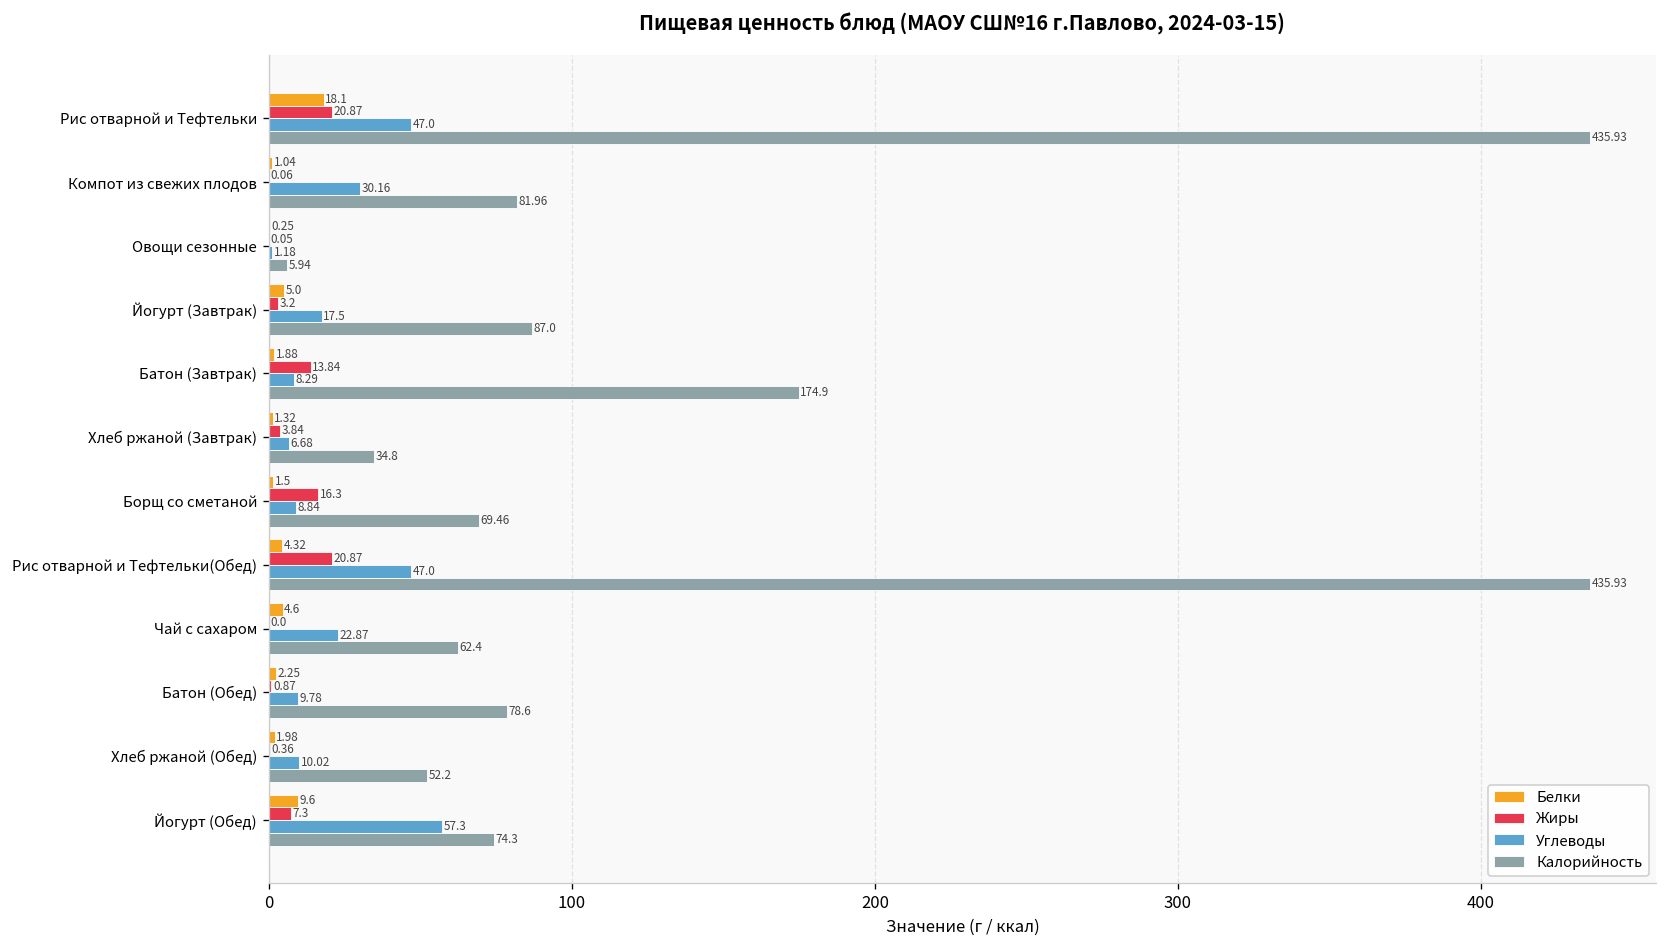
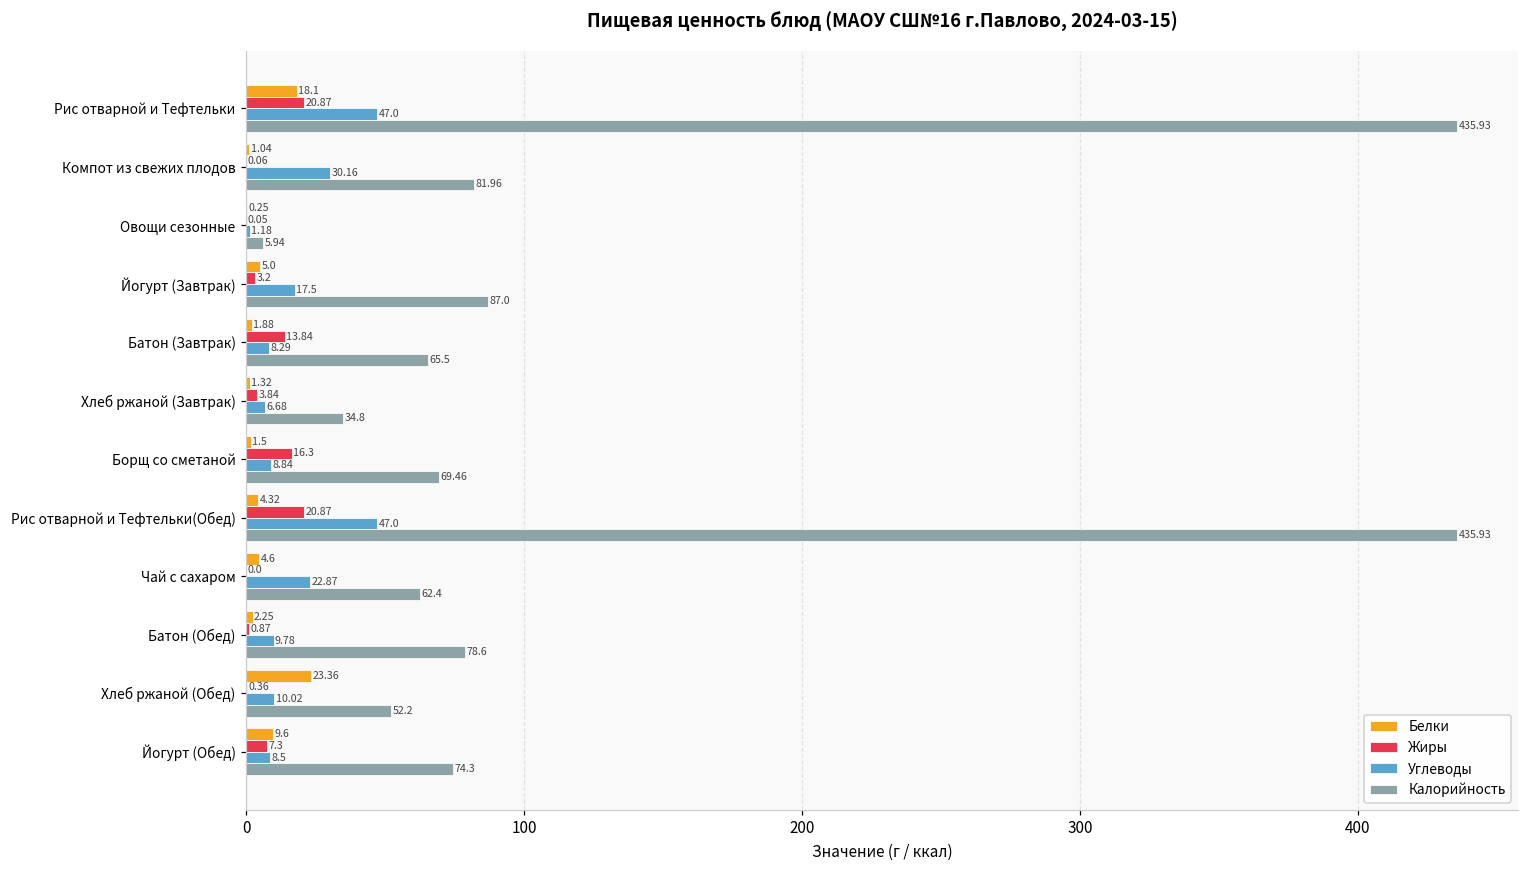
Калорийность, Батон (Завтрак): 174.9 -> 65.5
Белки, Хлеб ржаной (Обед): 1.98 -> 23.36
Углеводы, Йогурт (Обед): 57.3 -> 8.5
